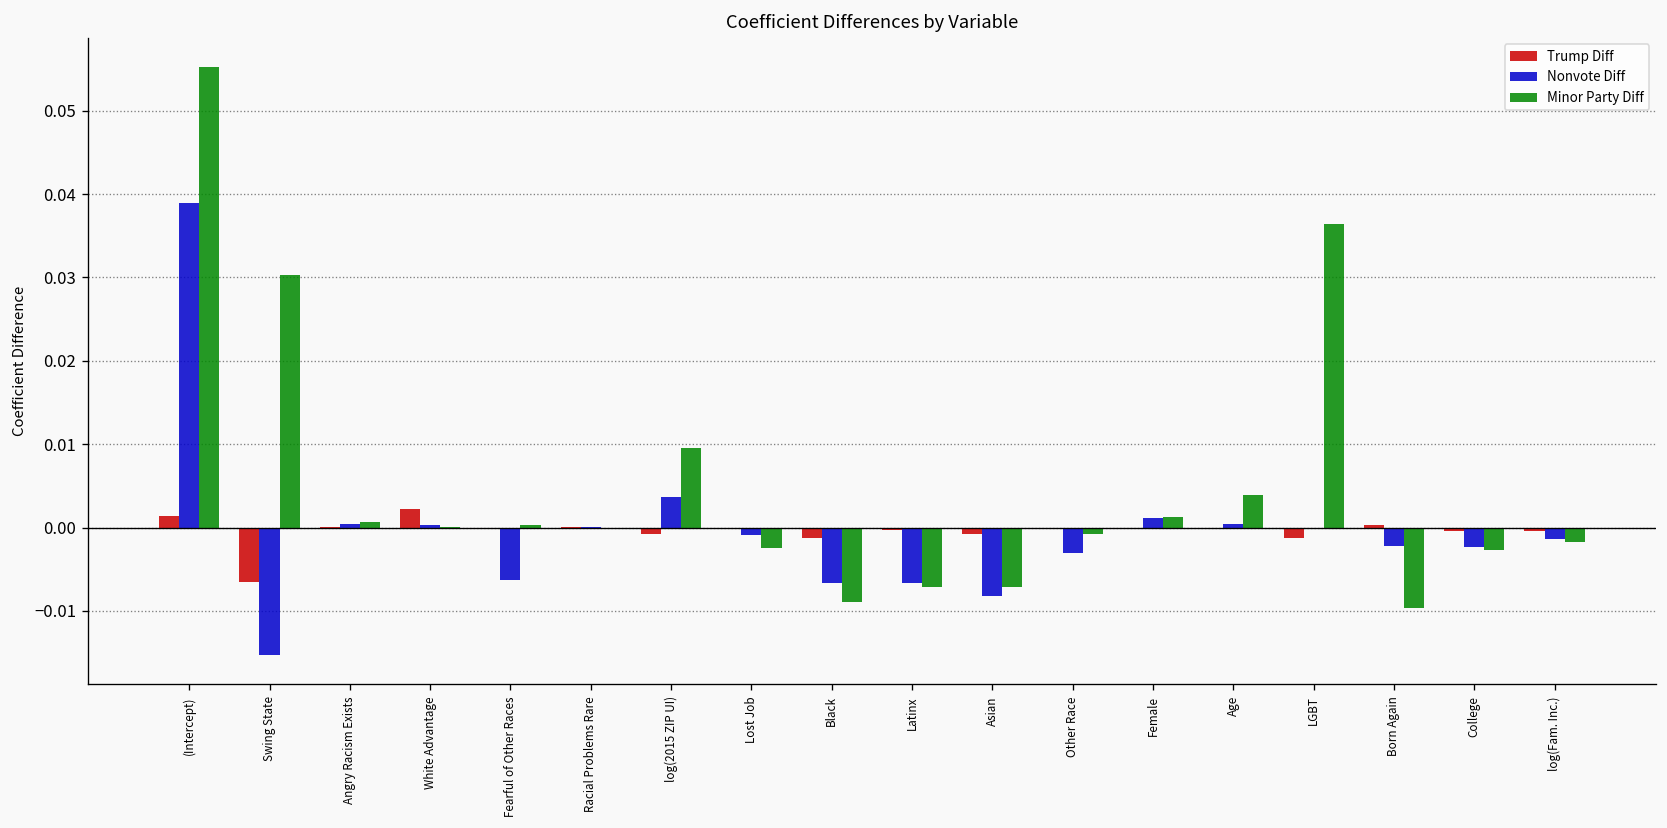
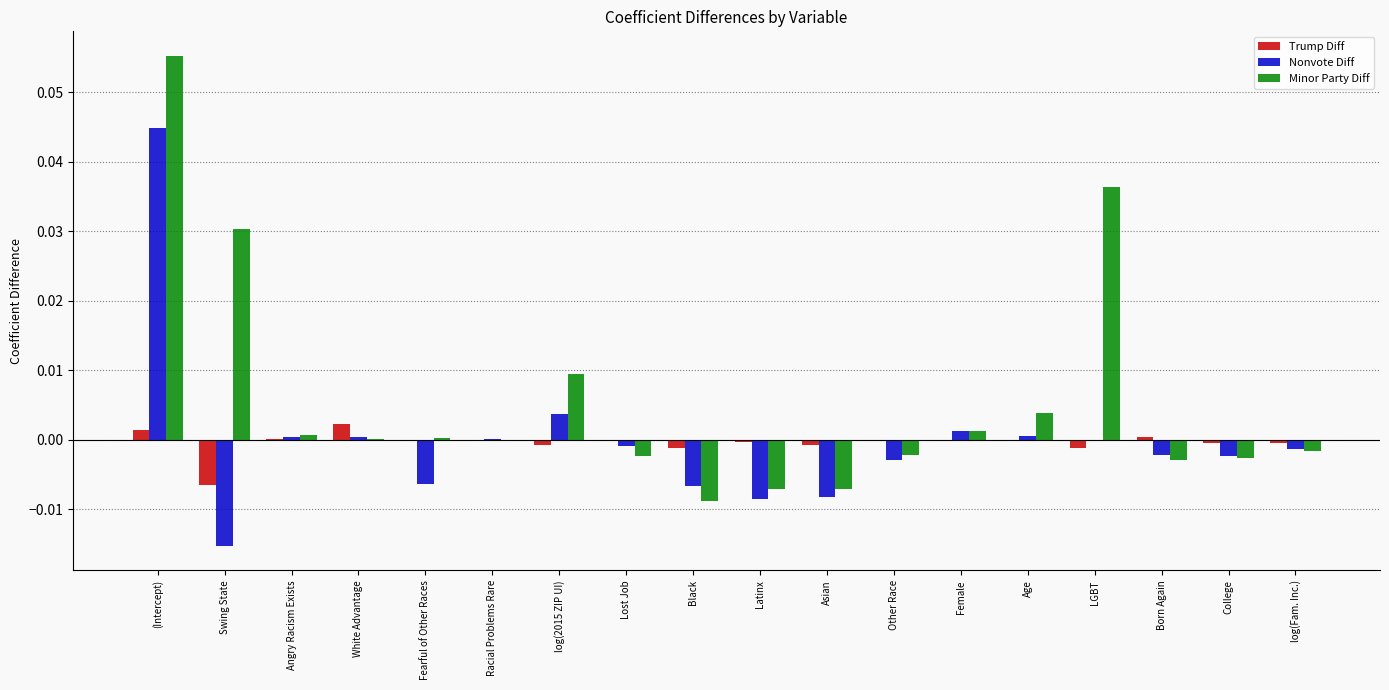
Nonvote Diff, (Intercept): 0.039 -> 0.045
Nonvote Diff, Latinx: -0.007 -> -0.009
Minor Party Diff, Other Race: -0.001 -> -0.002
Minor Party Diff, Born Again: -0.010 -> -0.003
